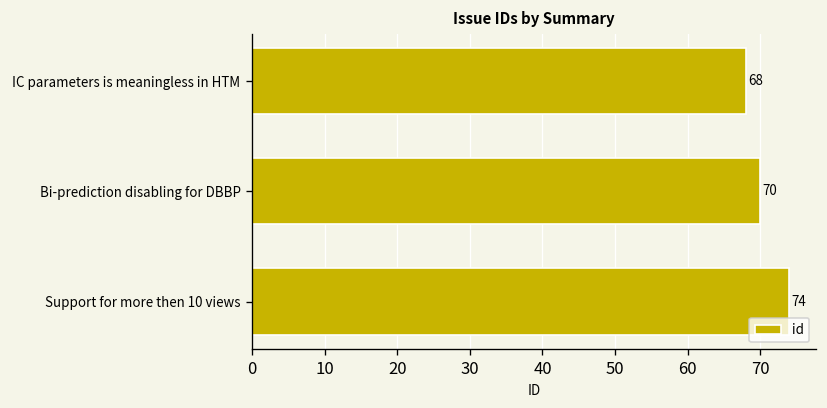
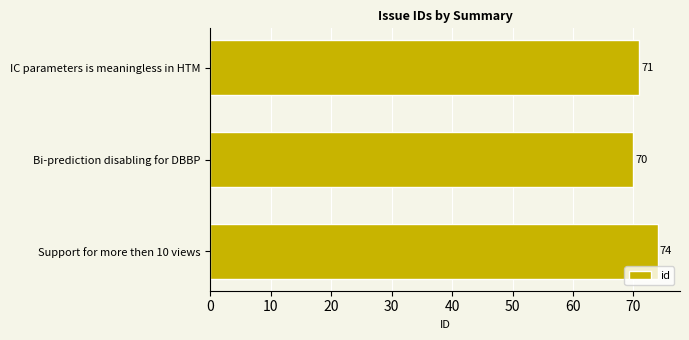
IC parameters is meaningless in HTM: 68 -> 71
